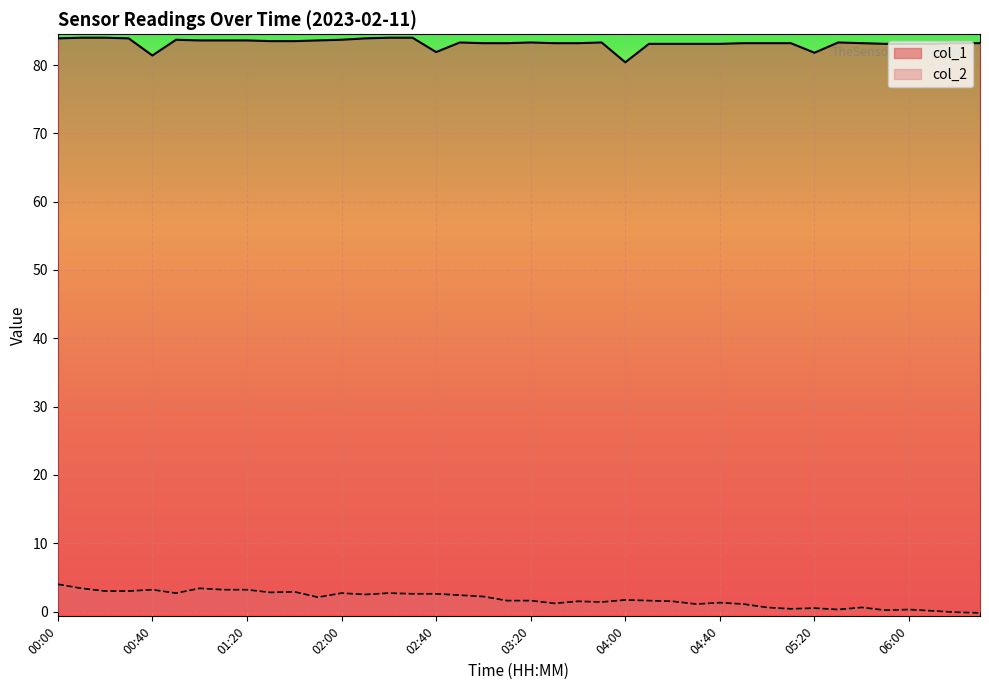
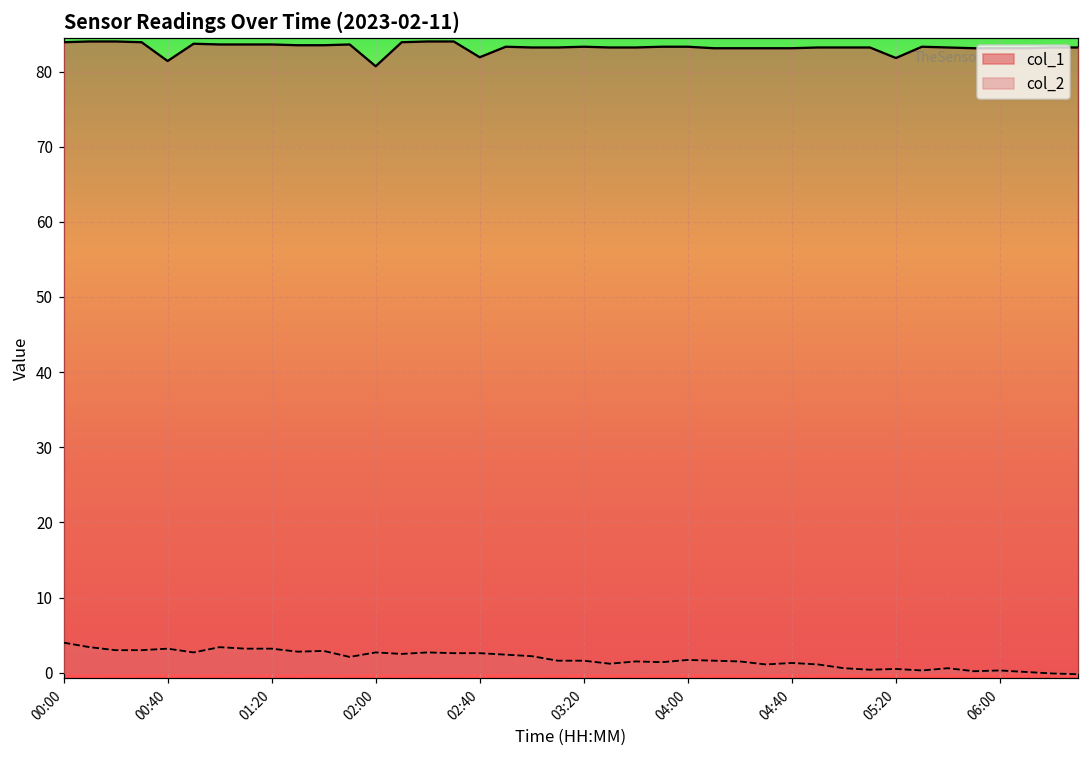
col_1, 02:00: 84 -> 81
col_1, 04:00: 80 -> 83
